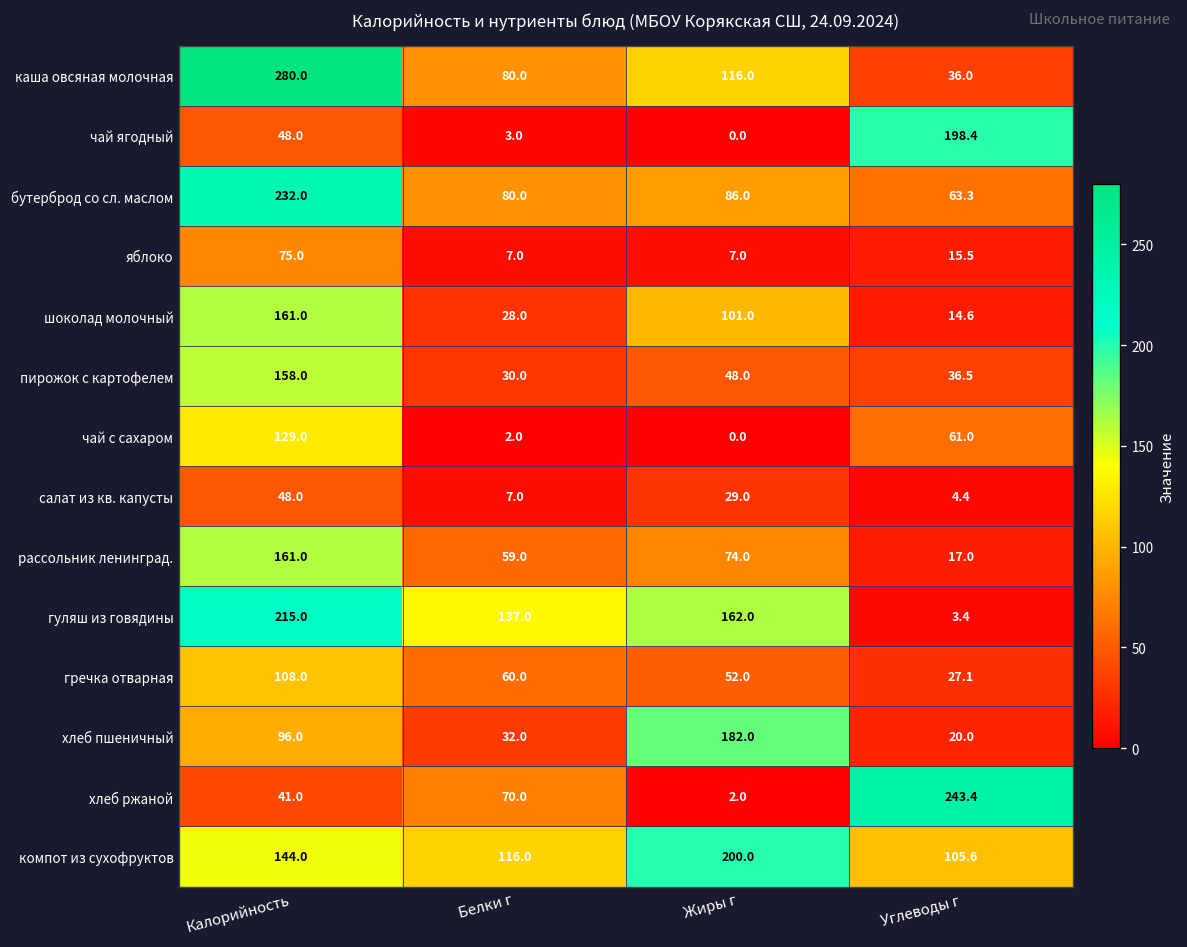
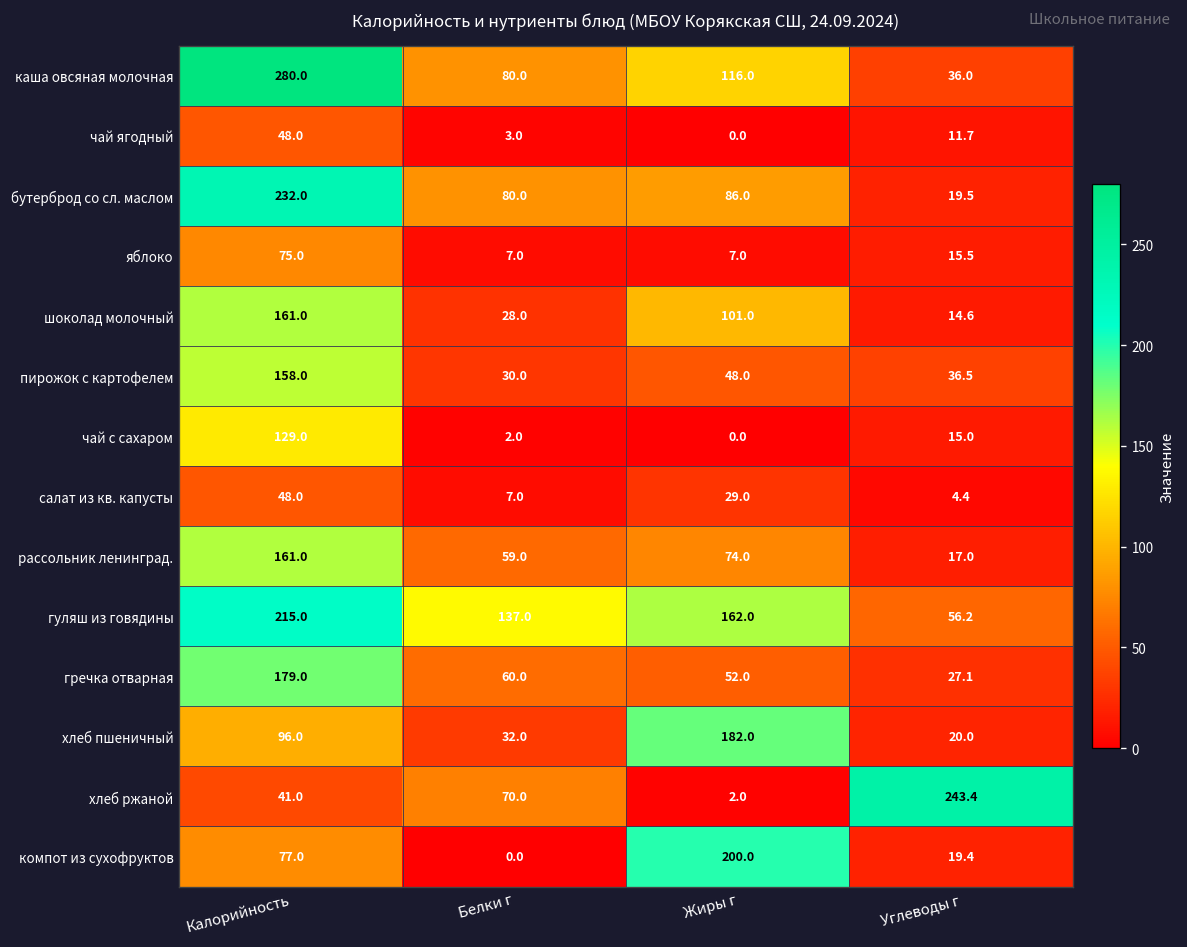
чай ягодный, Углеводы г: 198.4 -> 11.7
бутерброд со сл. маслом, Углеводы г: 63.3 -> 19.5
чай с сахаром, Углеводы г: 61.0 -> 15.0
гуляш из говядины, Углеводы г: 3.4 -> 56.2
гречка отварная, Калорийность: 108.0 -> 179.0
компот из сухофруктов, Калорийность: 144.0 -> 77.0
компот из сухофруктов, Белки г: 116.0 -> 0.0
компот из сухофруктов, Углеводы г: 105.6 -> 19.4
